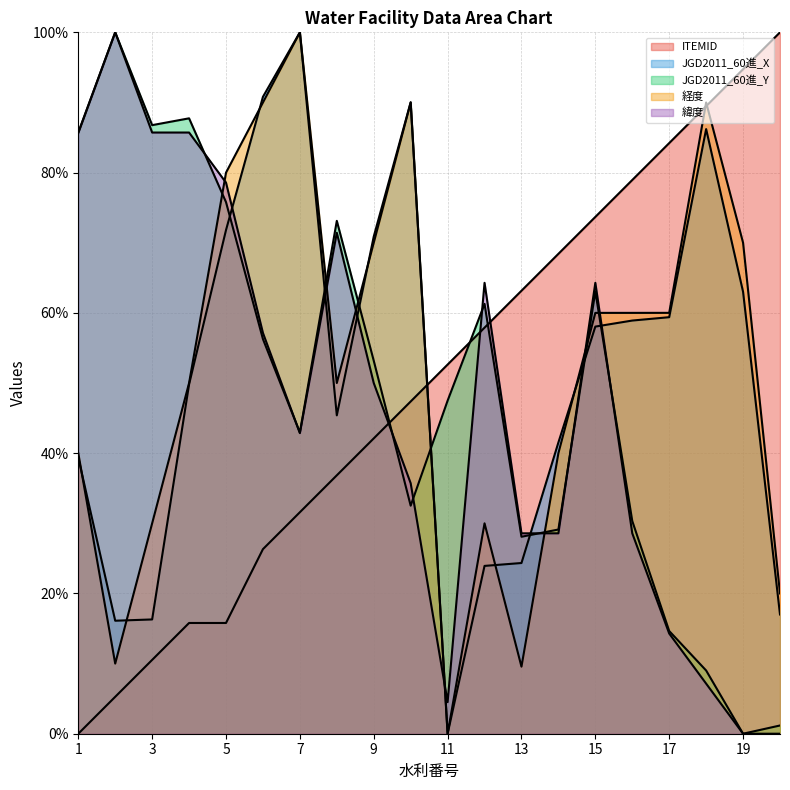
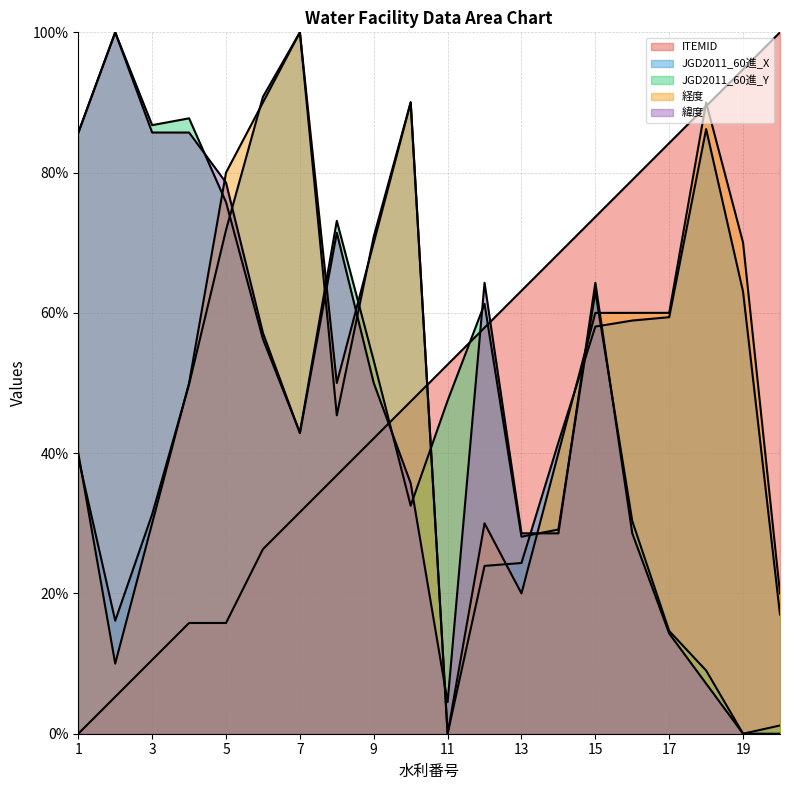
JGD2011_60進_X, 3: 16% -> 31%
経度, 13: 10% -> 20%
